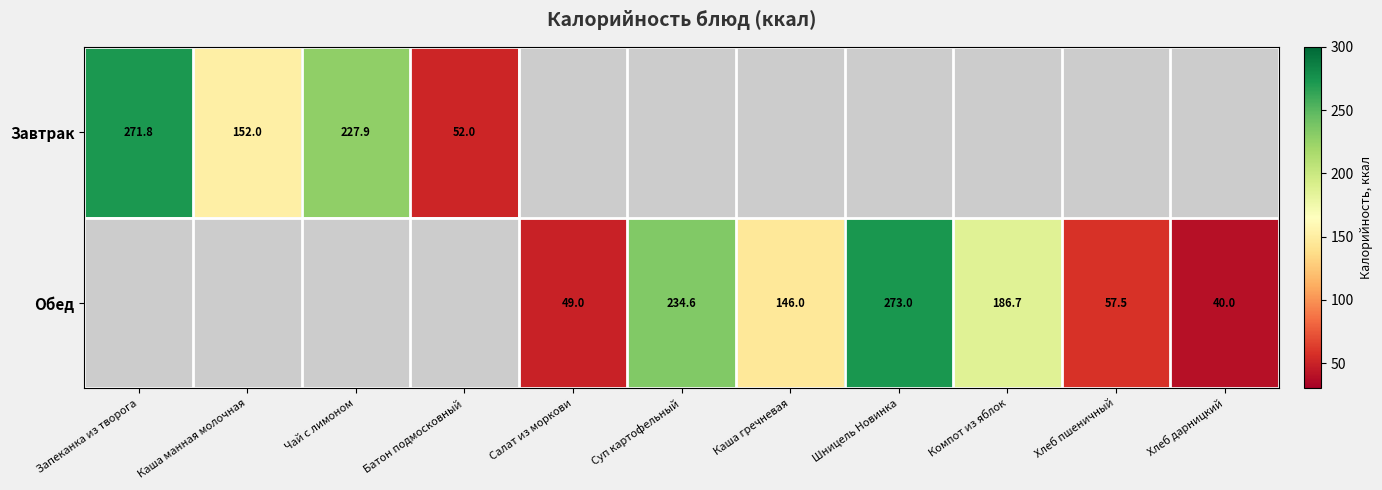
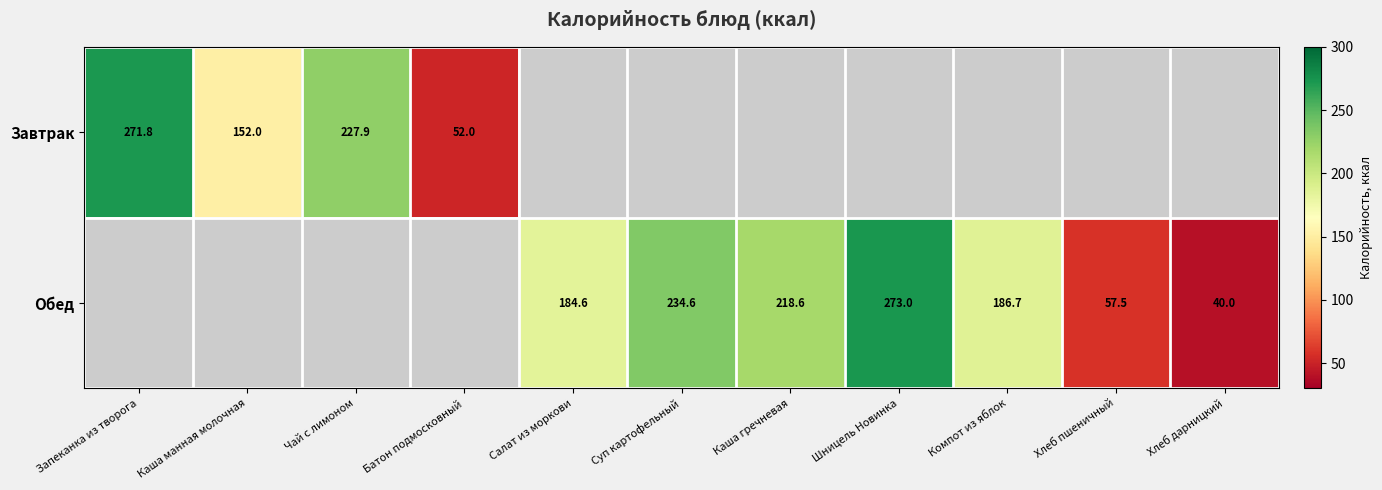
Обед, Салат из моркови: 49.0 -> 184.6
Обед, Каша гречневая: 146.0 -> 218.6
